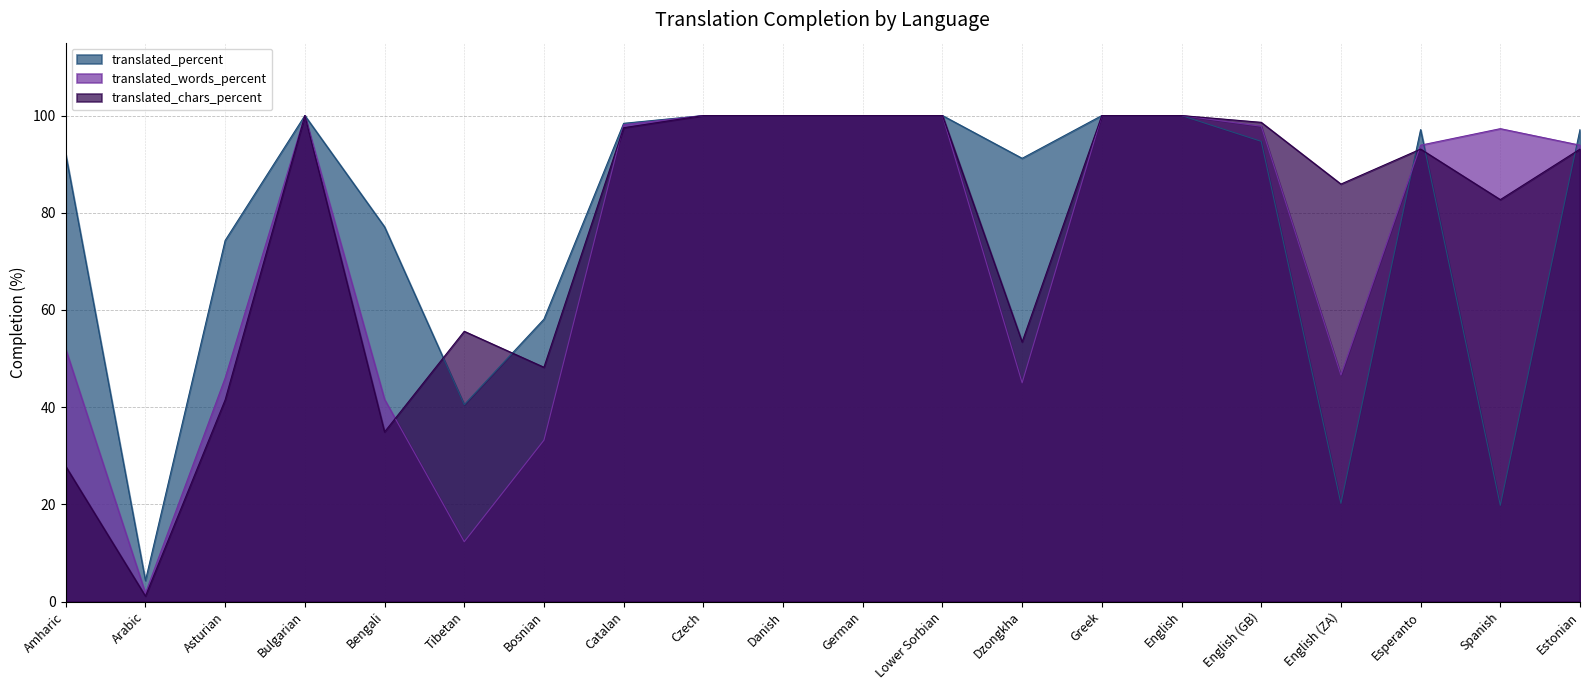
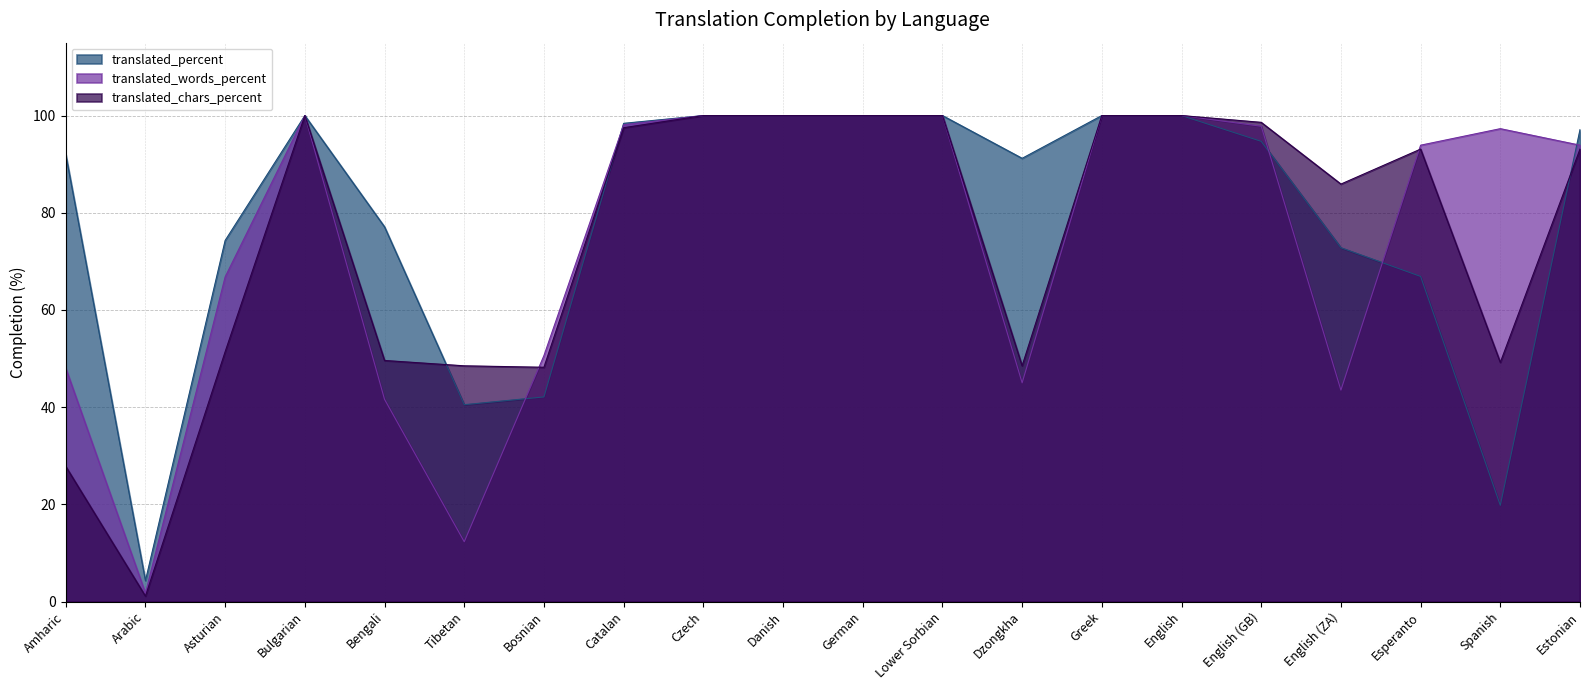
translated_words_percent, Amharic: 52 -> 48
translated_words_percent, Asturian: 46 -> 67
translated_chars_percent, Asturian: 42 -> 51
translated_chars_percent, Bengali: 35 -> 50
translated_chars_percent, Tibetan: 56 -> 49
translated_percent, Bosnian: 58 -> 42
translated_words_percent, Bosnian: 33 -> 51
translated_chars_percent, Dzongkha: 53 -> 49
translated_percent, English (ZA): 20 -> 73
translated_words_percent, English (ZA): 47 -> 44
translated_percent, Esperanto: 97 -> 67
translated_chars_percent, Spanish: 83 -> 49
